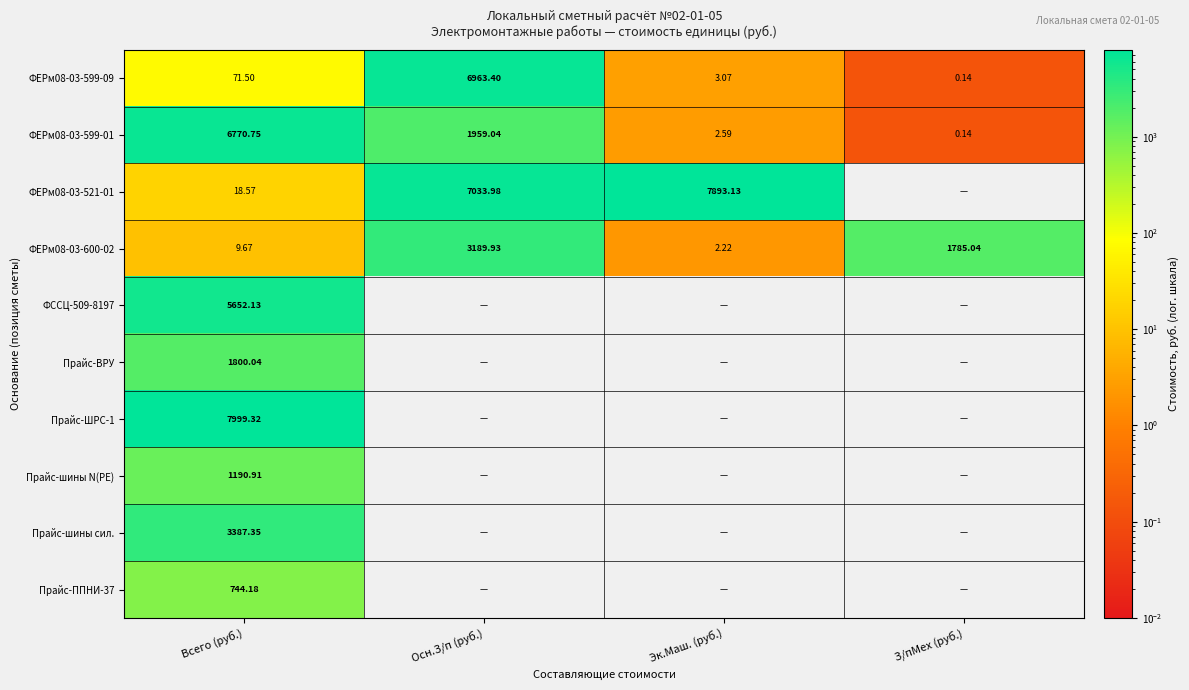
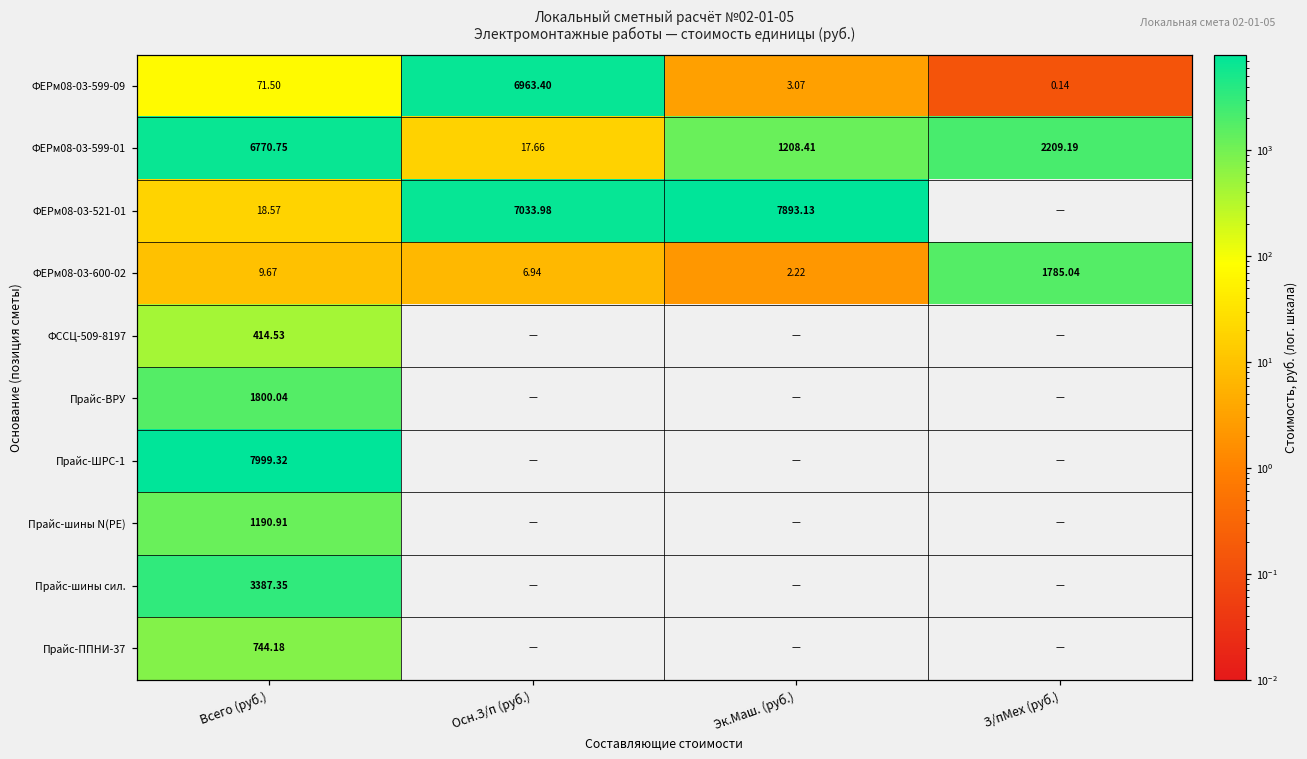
ФЕРм08-03-599-01, Осн.З/п (руб.): 1959.04 -> 17.66
ФЕРм08-03-599-01, Эк.Маш. (руб.): 2.59 -> 1208.41
ФЕРм08-03-599-01, З/пМех (руб.): 0.14 -> 2209.19
ФЕРм08-03-600-02, Осн.З/п (руб.): 3189.93 -> 6.94
ФССЦ-509-8197, Всего (руб.): 5652.13 -> 414.53
